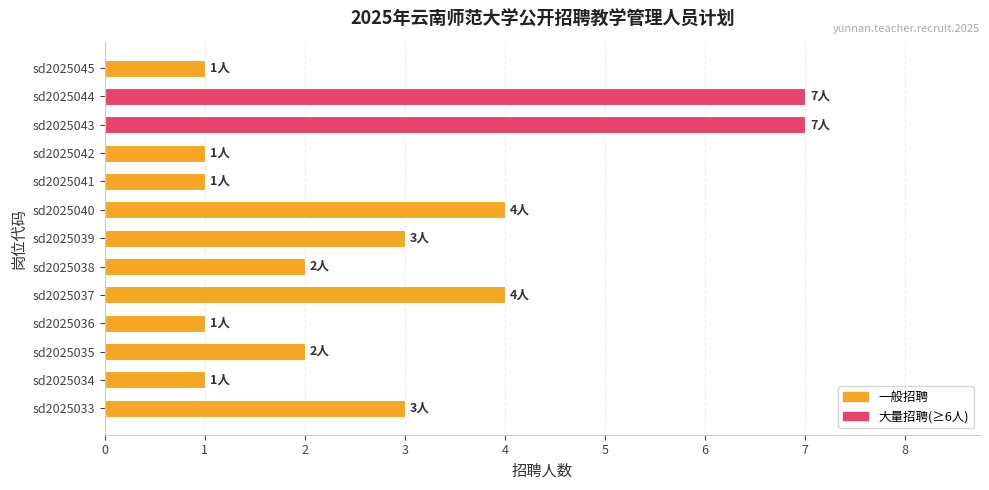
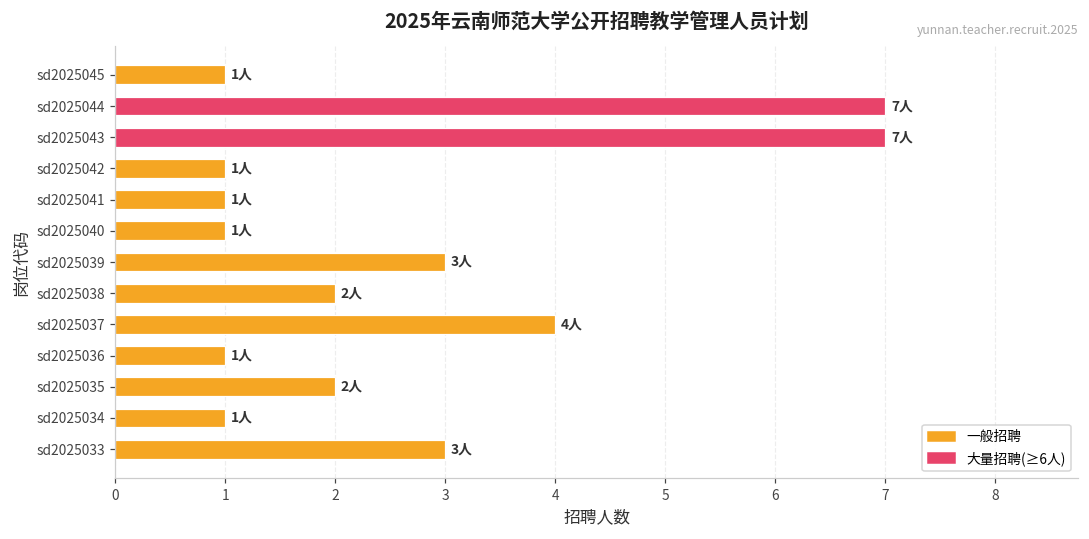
sd2025040: 4人 -> 1人
